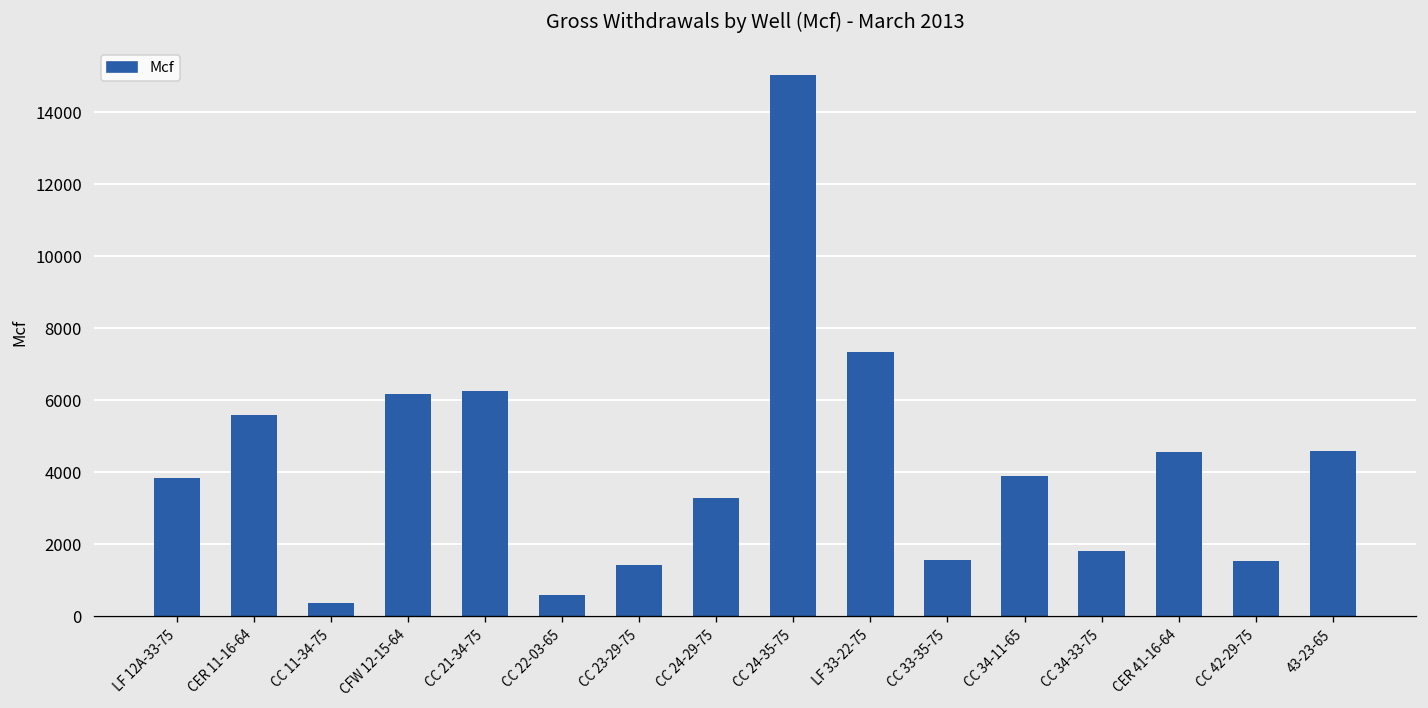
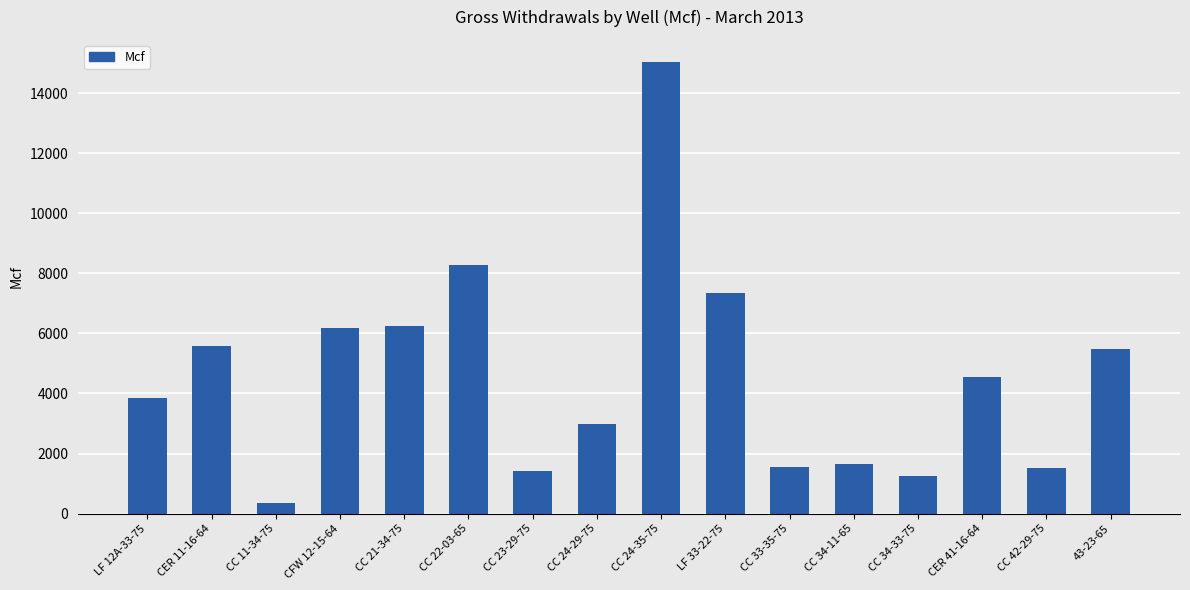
CC 22-03-65: 600 -> 8300
CC 24-29-75: 3300 -> 3000
CC 34-11-65: 3900 -> 1600
CC 34-33-75: 1800 -> 1300
43-23-65: 4600 -> 5500
